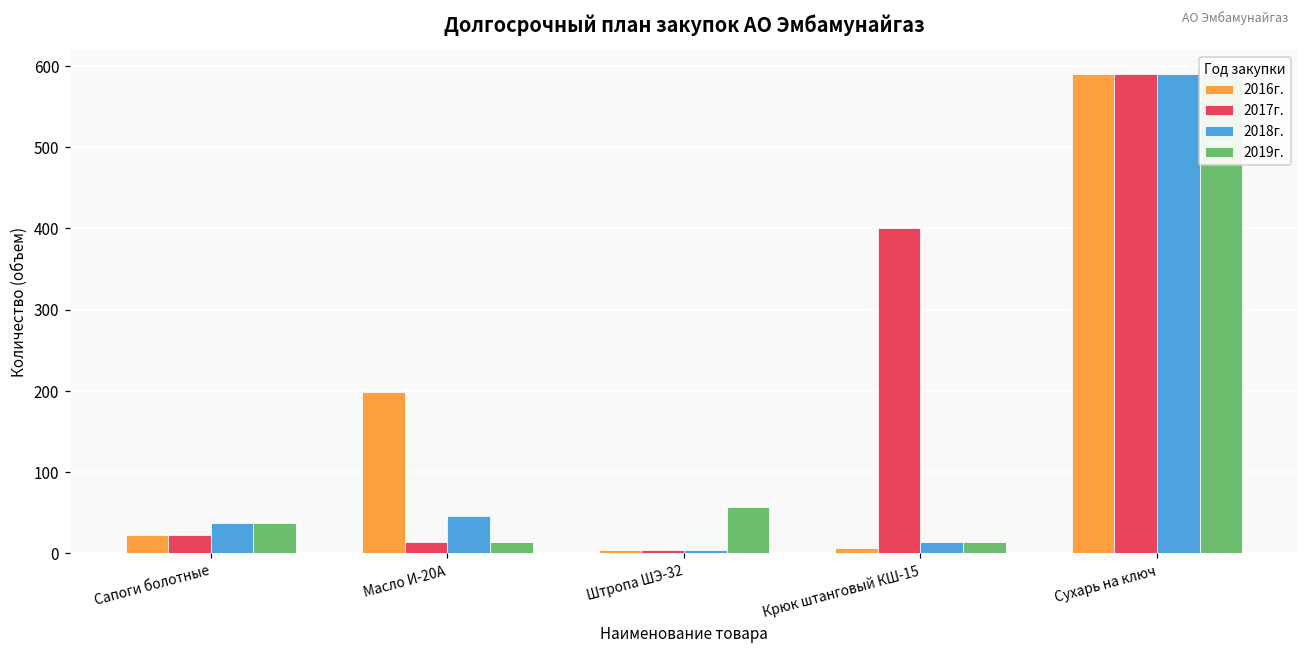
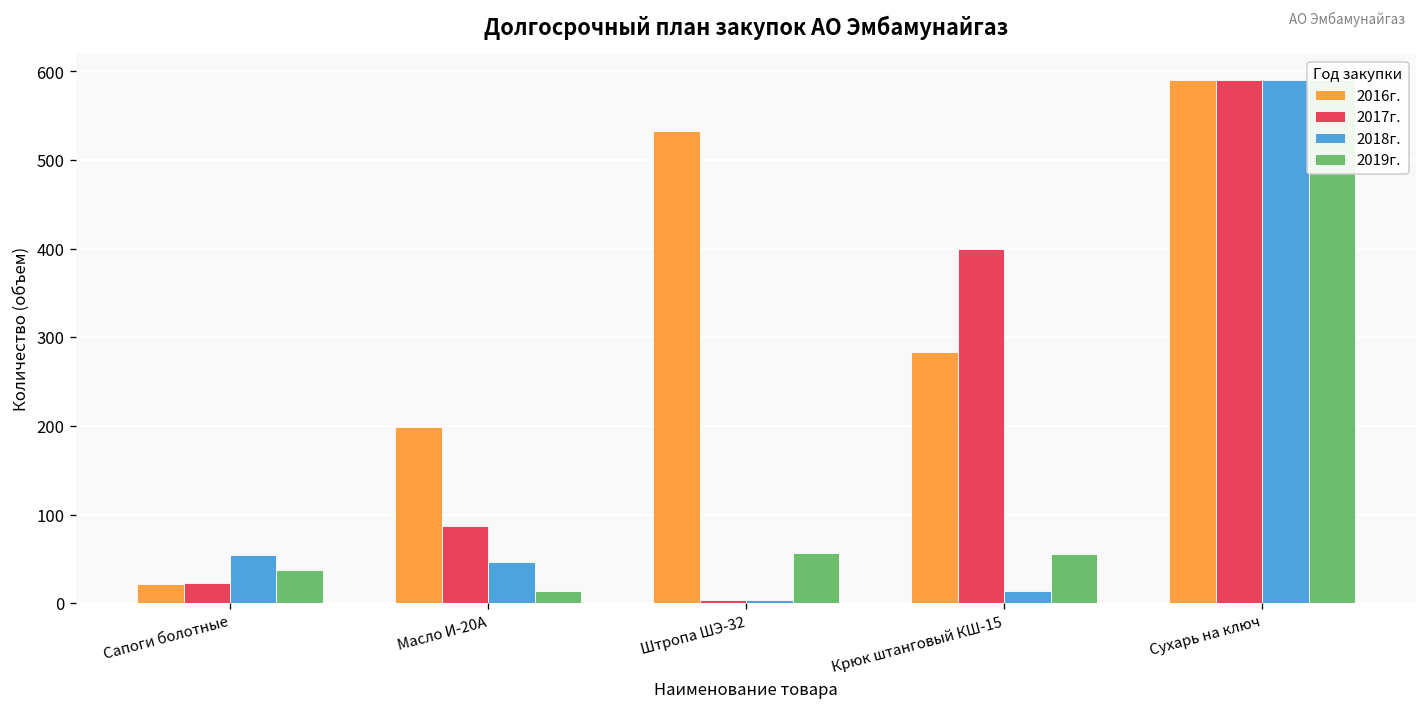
2018г., Сапоги болотные: 40 -> 50
2017г., Масло И-20А: 10 -> 90
2016г., Штропа ШЭ-32: 0 -> 530
2016г., Крюк штанговый КШ-15: 10 -> 280
2019г., Крюк штанговый КШ-15: 10 -> 60
